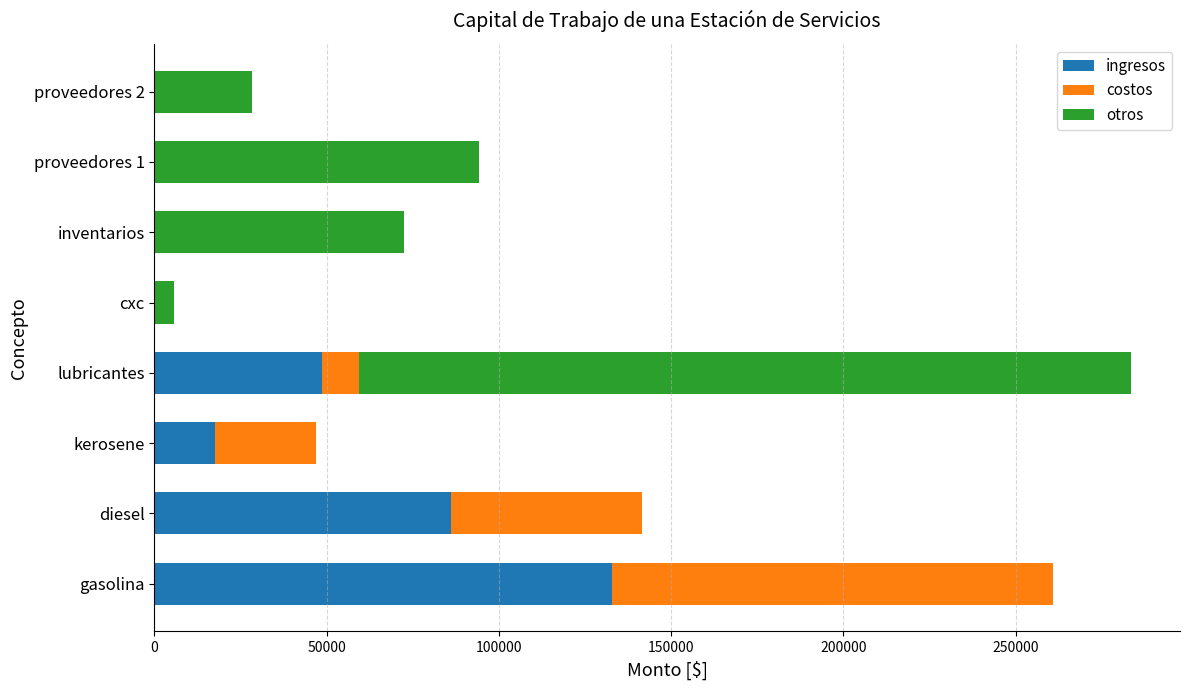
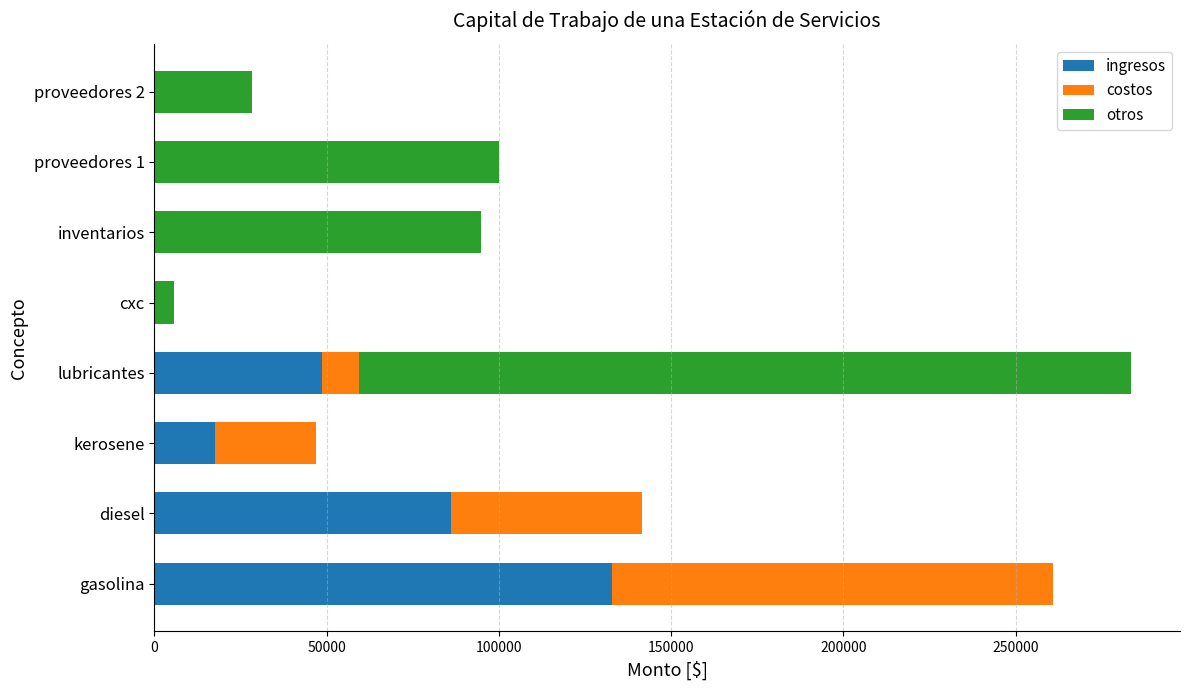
otros, proveedores 1: 94000 -> 100000
otros, inventarios: 72000 -> 95000
